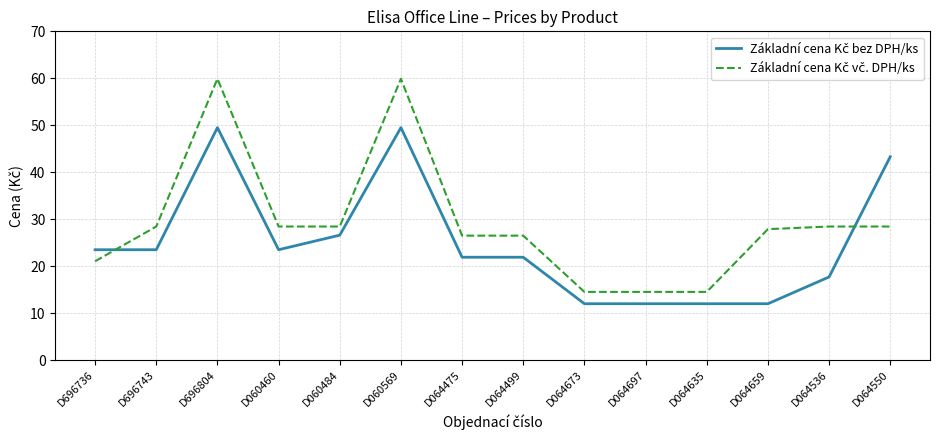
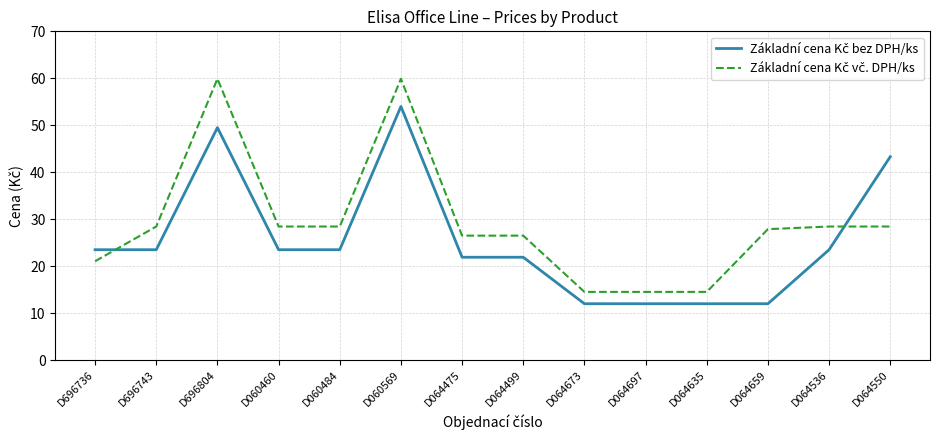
Základní cena Kč bez DPH/ks, D060484: 27 -> 24
Základní cena Kč bez DPH/ks, D060569: 50 -> 54
Základní cena Kč bez DPH/ks, D064536: 18 -> 24
